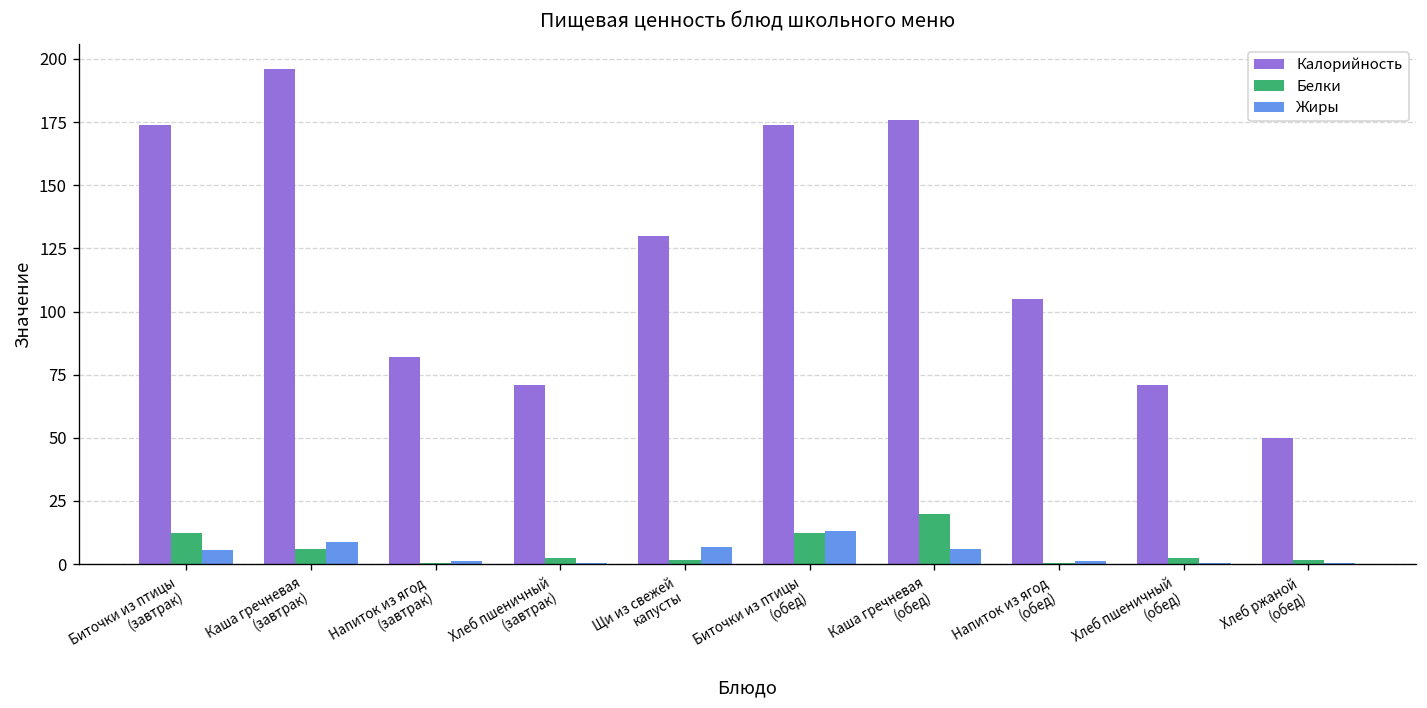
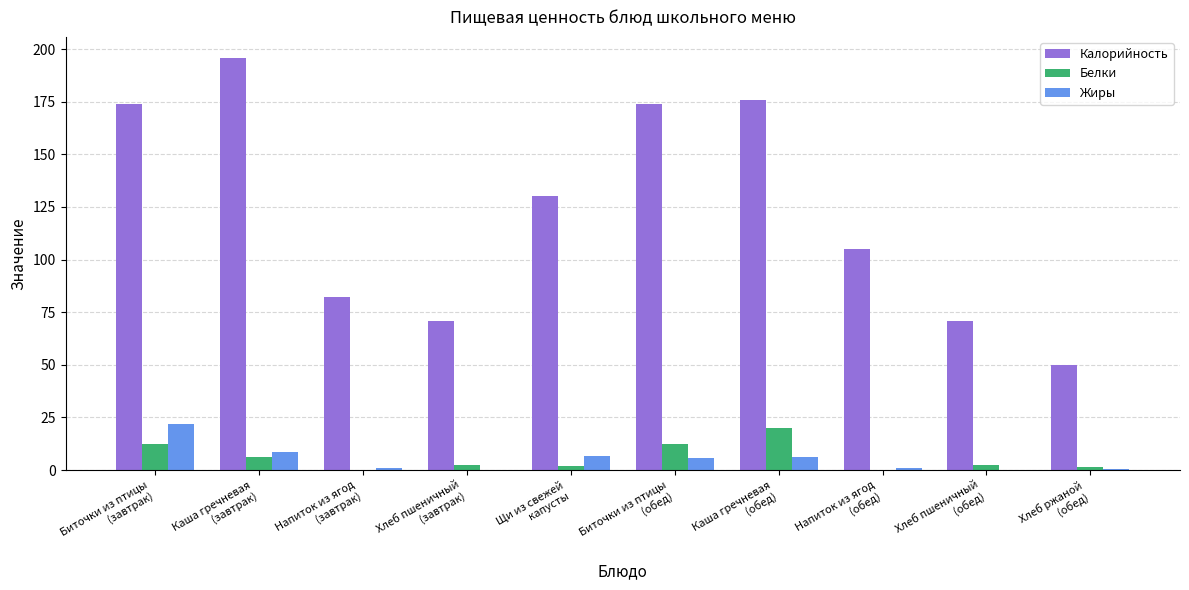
Жиры, Биточки из птицы (завтрак): 6 -> 22
Жиры, Биточки из птицы (обед): 13 -> 6
